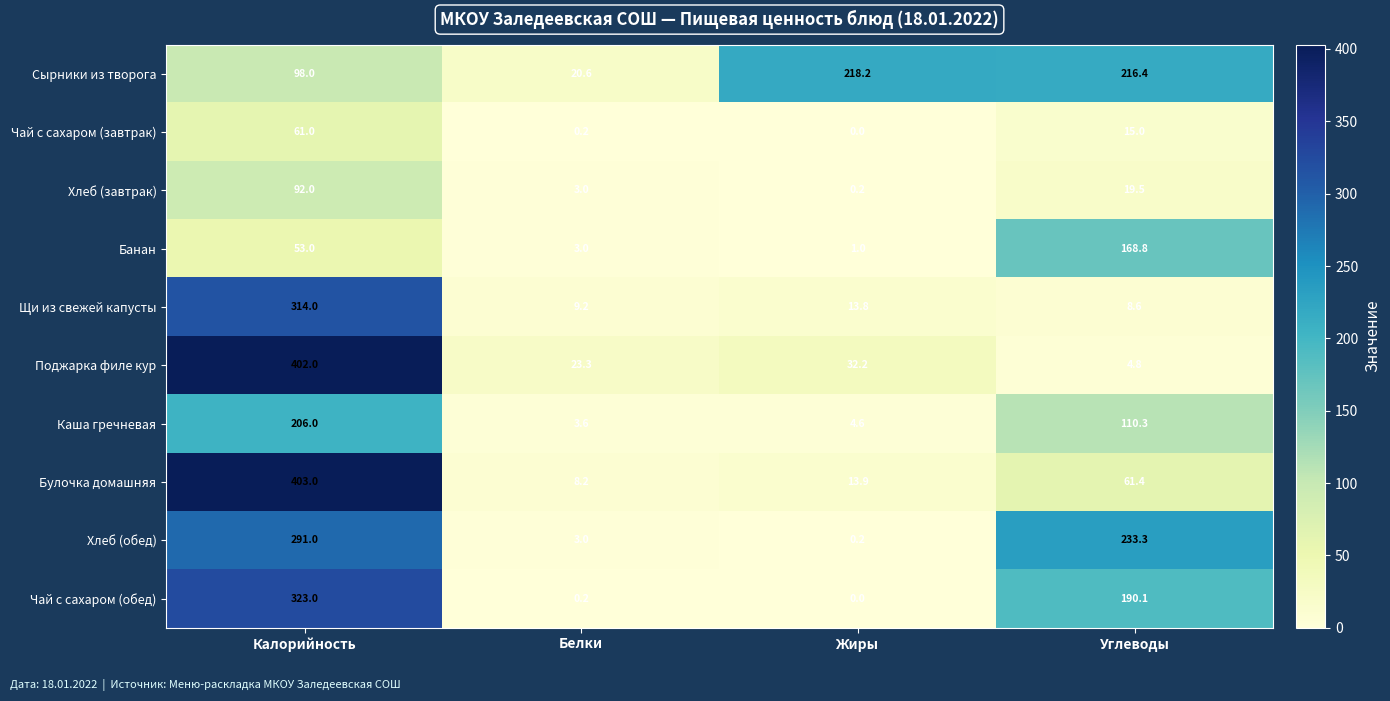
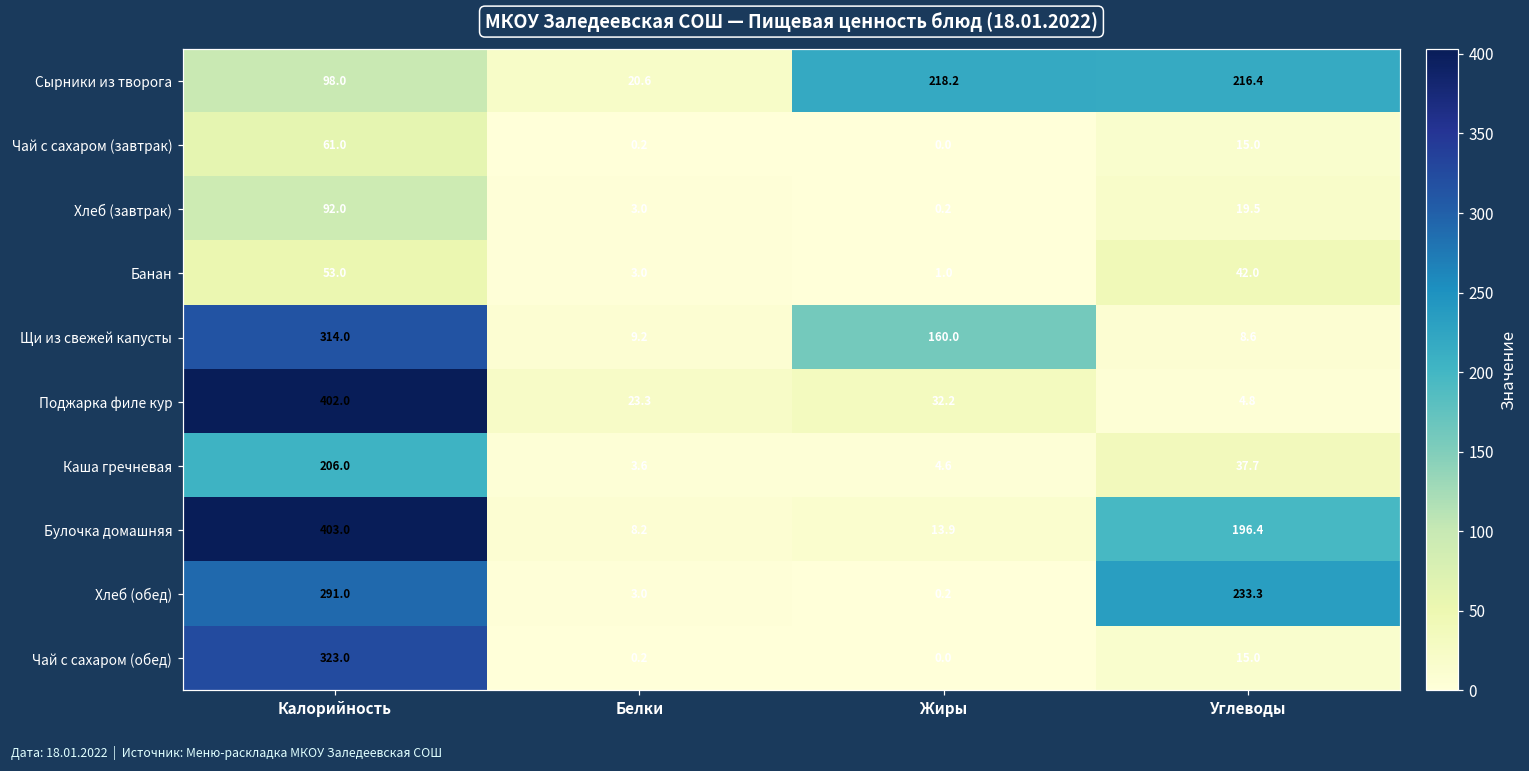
Банан, Углеводы: 168.8 -> 42.0
Щи из свежей капусты, Жиры: 13.8 -> 160.0
Каша гречневая, Углеводы: 110.3 -> 37.7
Булочка домашняя, Углеводы: 61.4 -> 196.4
Чай с сахаром (обед), Углеводы: 190.1 -> 15.0
